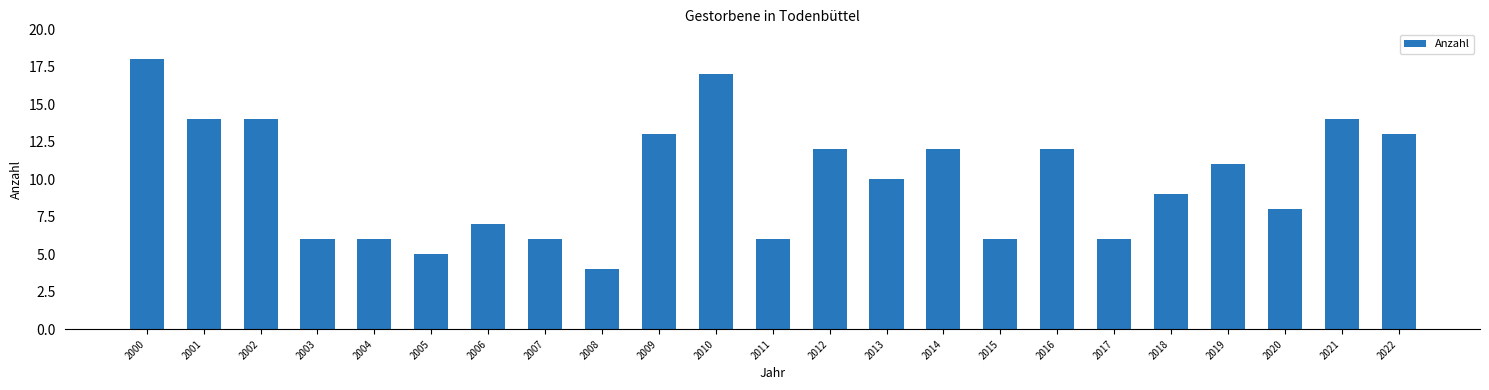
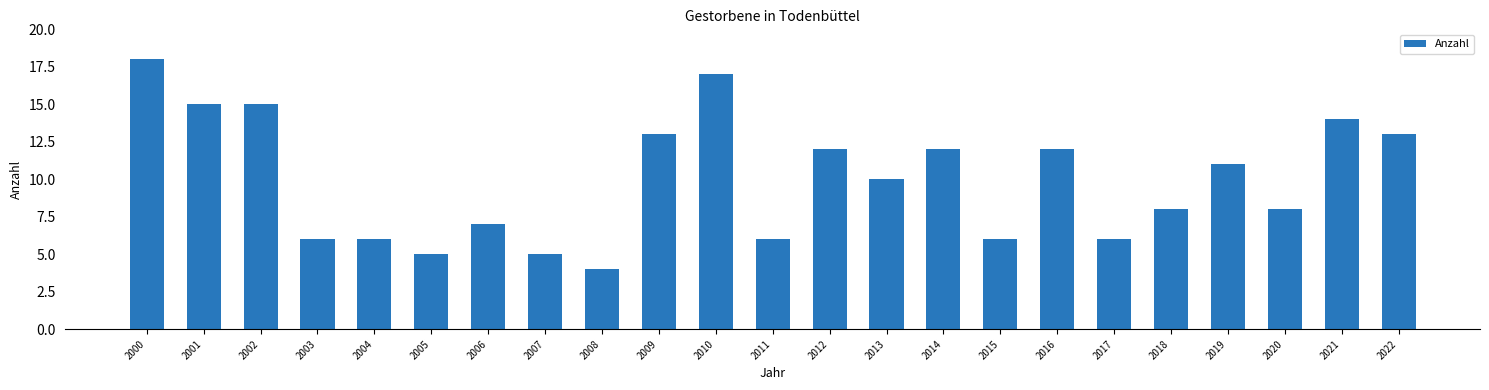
2001: 14 -> 15
2002: 14 -> 15
2007: 6 -> 5
2018: 9 -> 8
